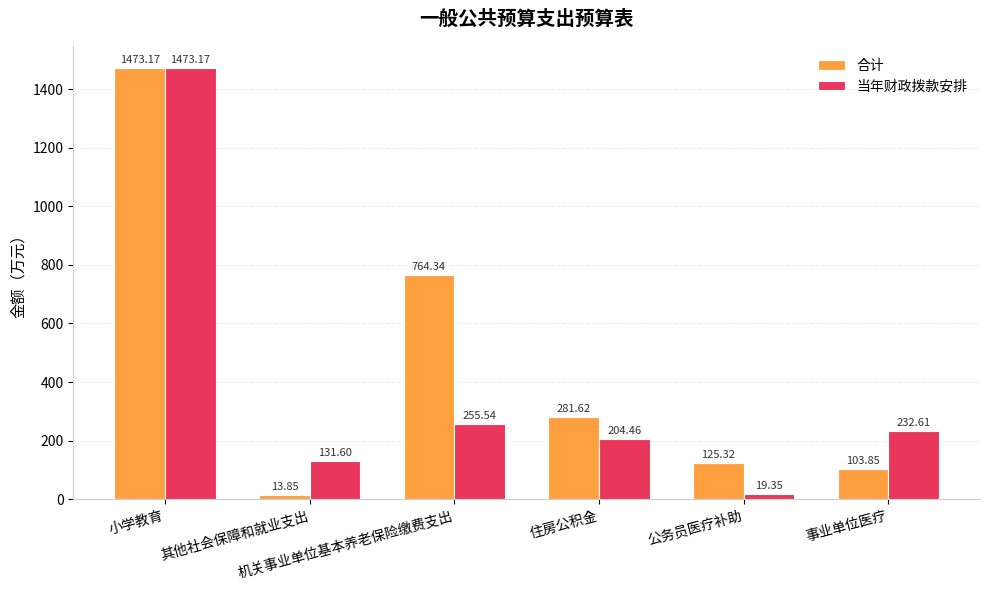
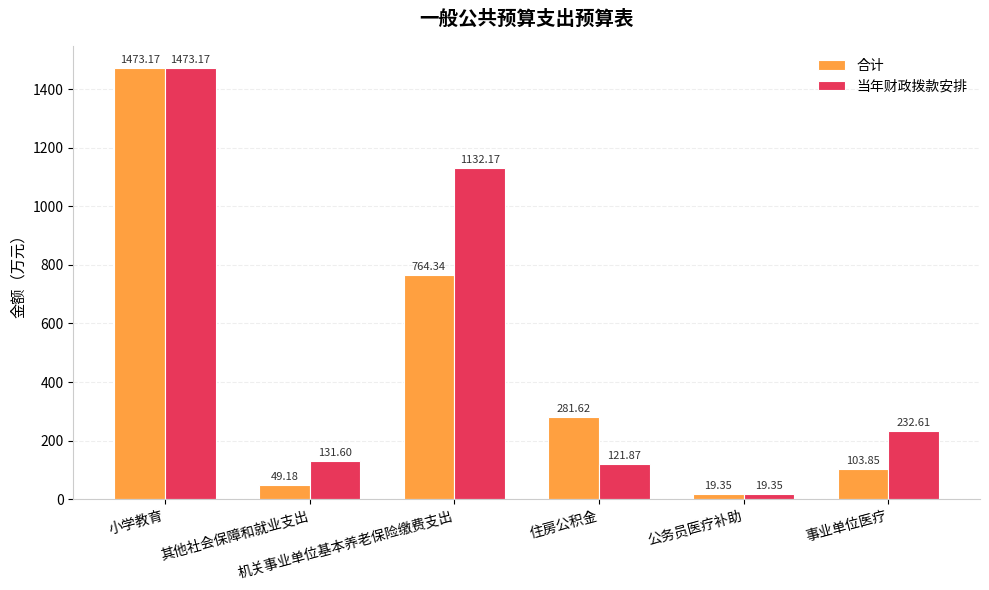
合计, 其他社会保障和就业支出: 13.85 -> 49.18
当年财政拨款安排, 机关事业单位基本养老保险缴费支出: 255.54 -> 1132.17
当年财政拨款安排, 住房公积金: 204.46 -> 121.87
合计, 公务员医疗补助: 125.32 -> 19.35
